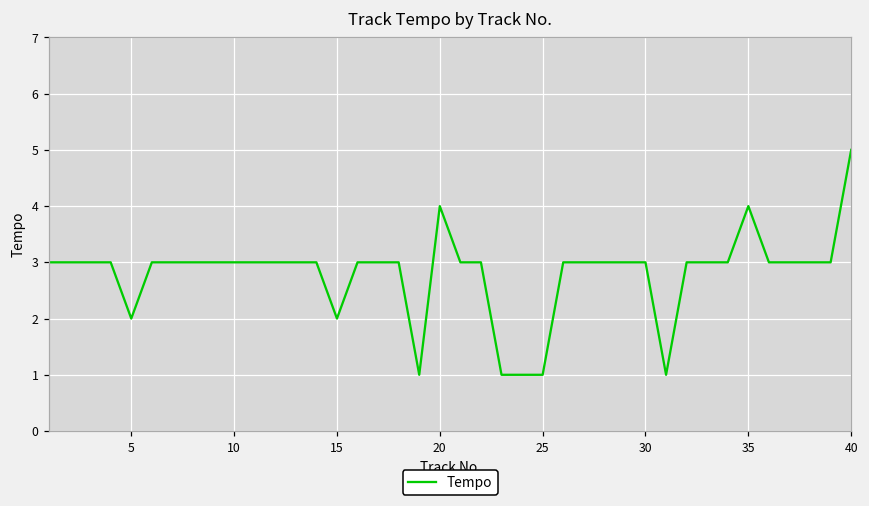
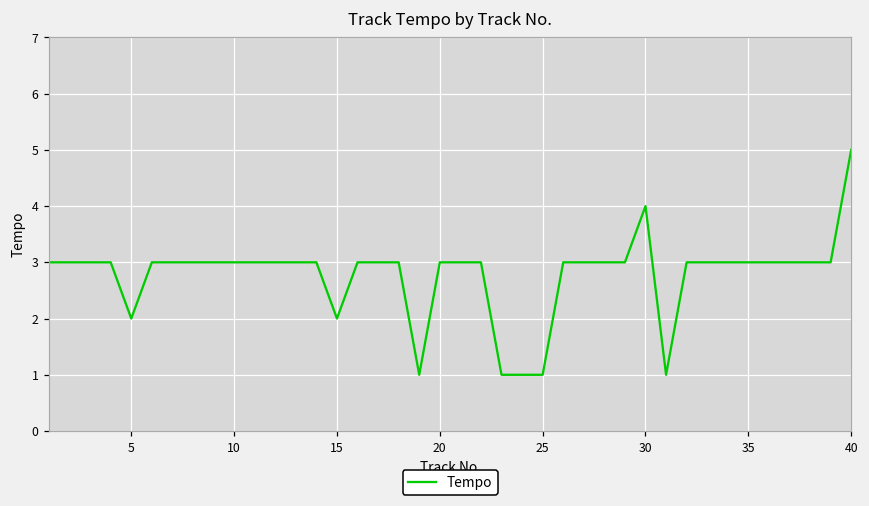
20: 4 -> 3
30: 3 -> 4
35: 4 -> 3
